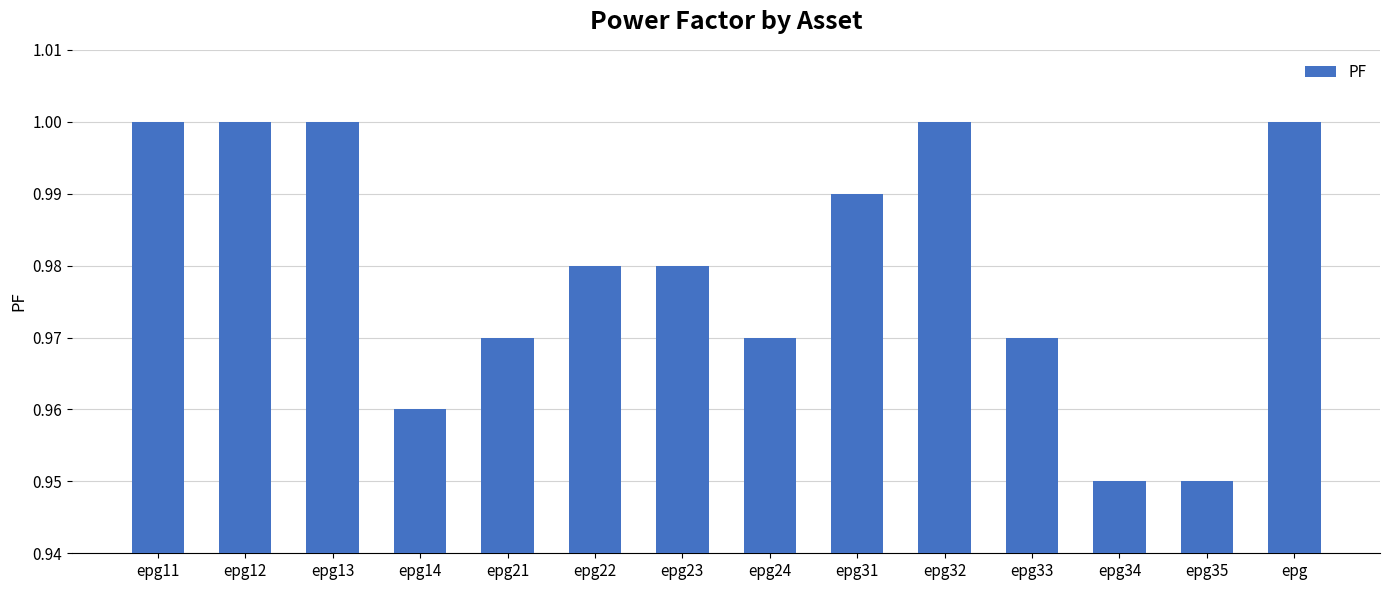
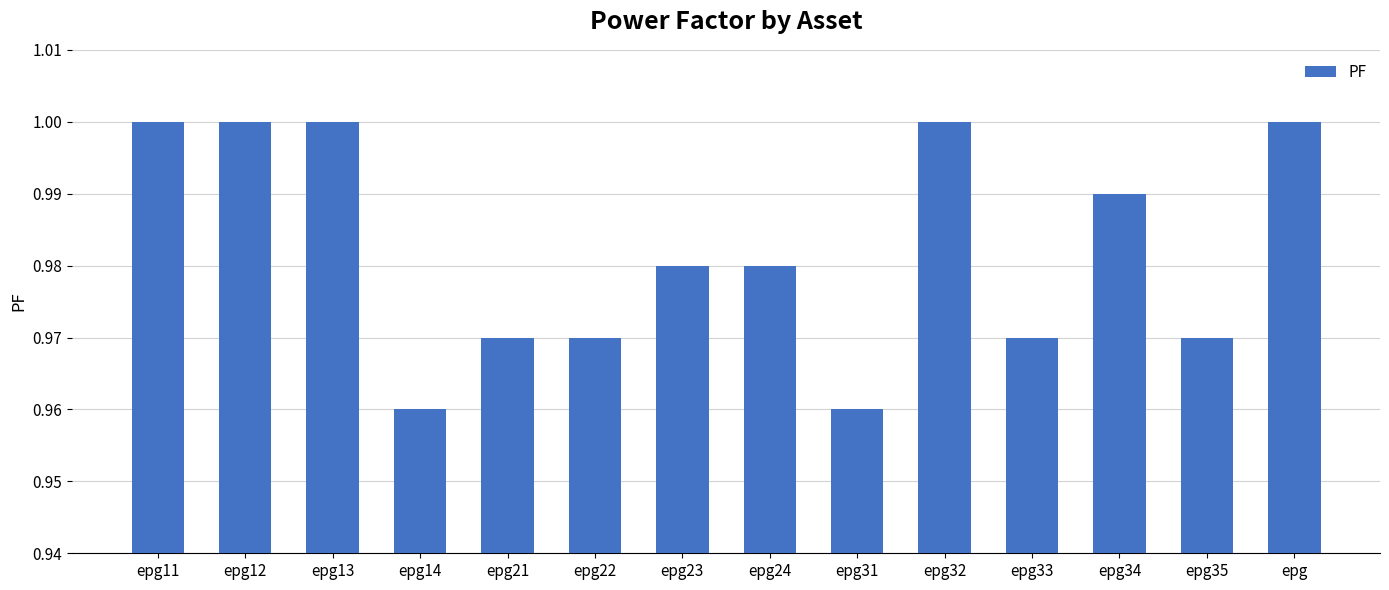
epg22: 0.98 -> 0.97
epg24: 0.97 -> 0.98
epg31: 0.99 -> 0.96
epg34: 0.95 -> 0.99
epg35: 0.95 -> 0.97
